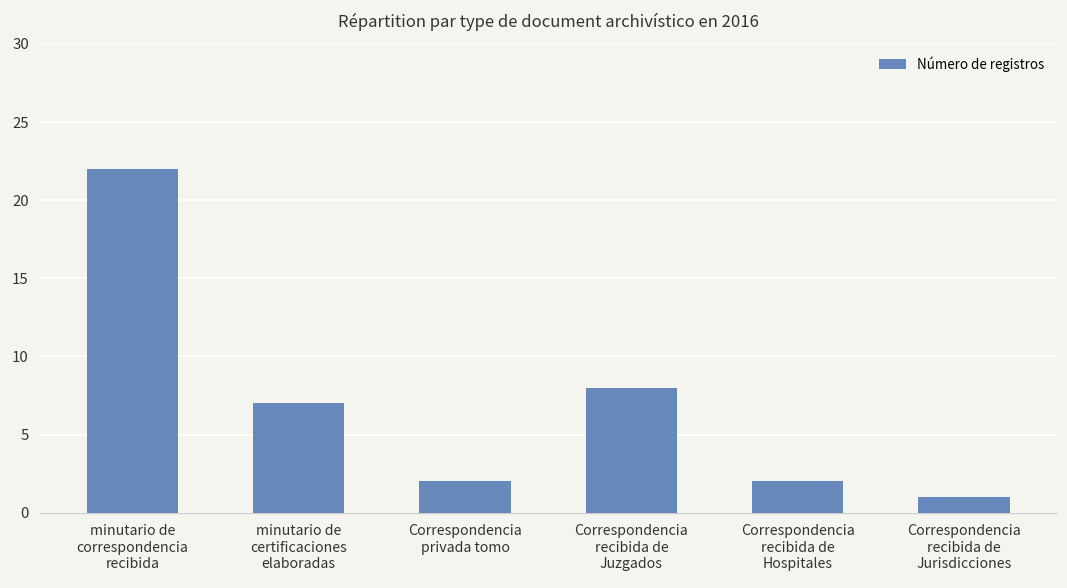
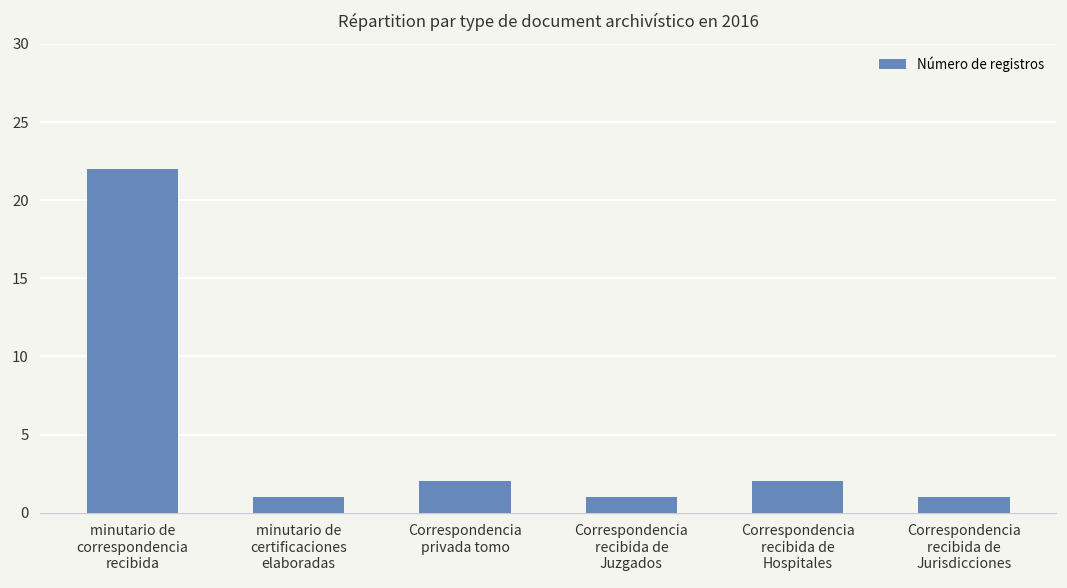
minutario de certificaciones elaboradas: 7 -> 1
Correspondencia recibida de Juzgados: 8 -> 1
